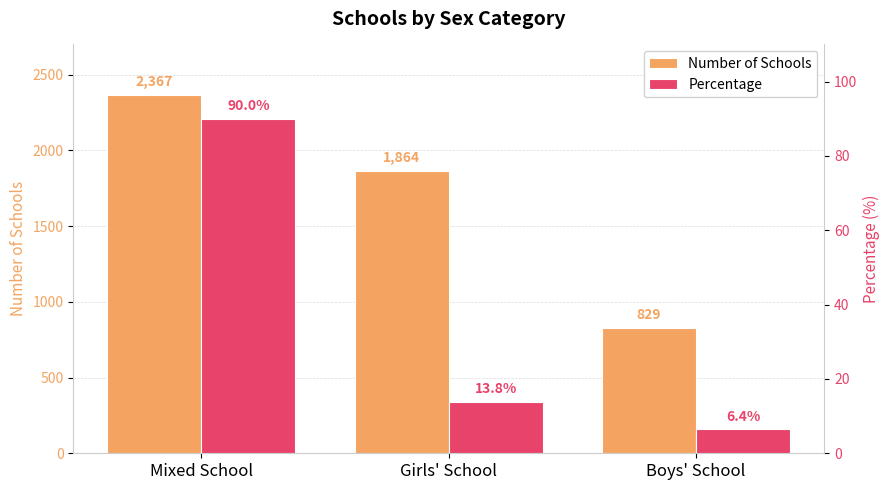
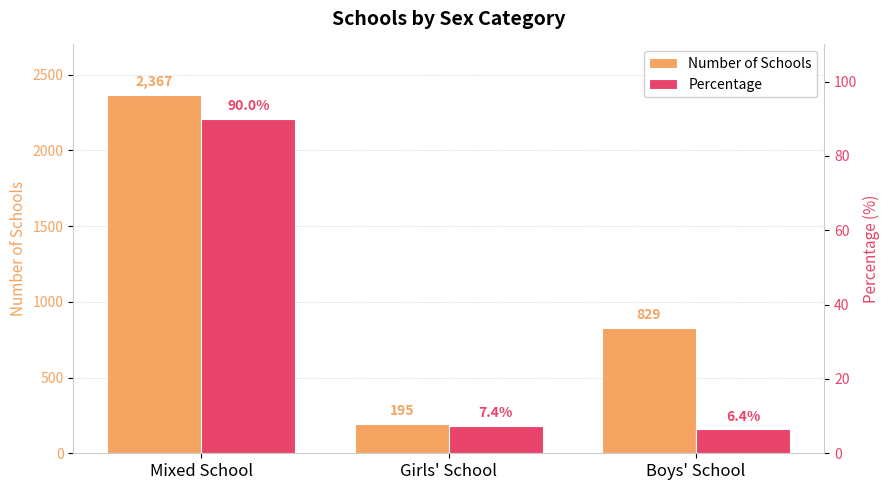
Number of Schools, Girls' School: 1,864 -> 195
Percentage, Girls' School: 13.8% -> 7.4%
